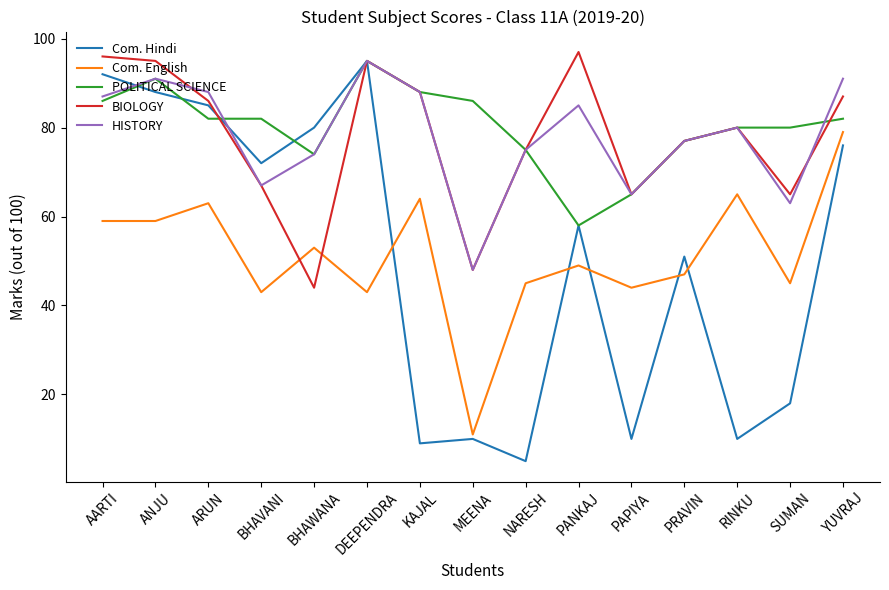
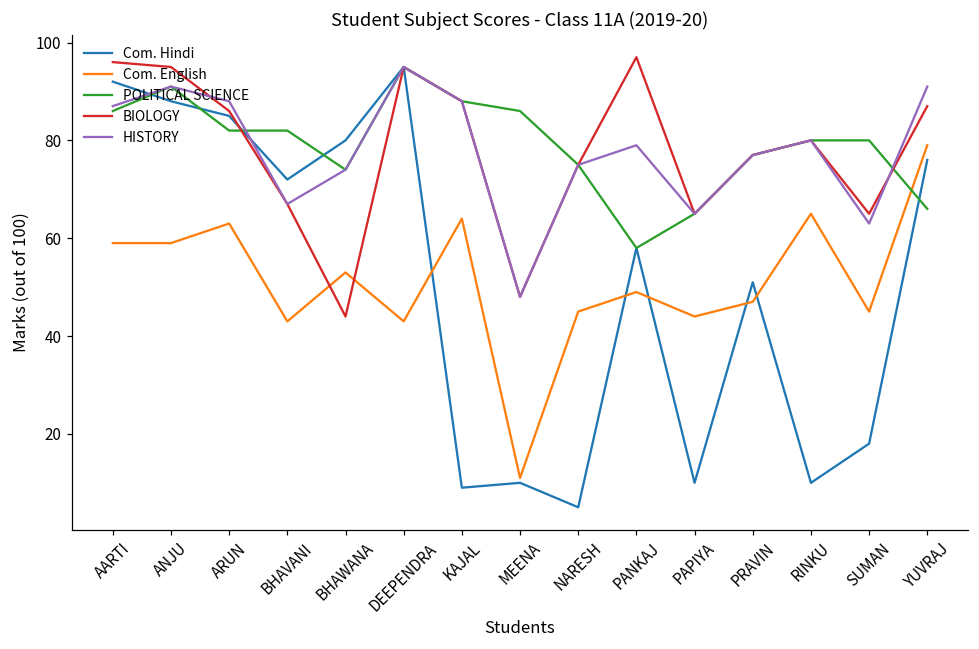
HISTORY, PANKAJ: 85 -> 79
POLITICAL SCIENCE, YUVRAJ: 82 -> 66
